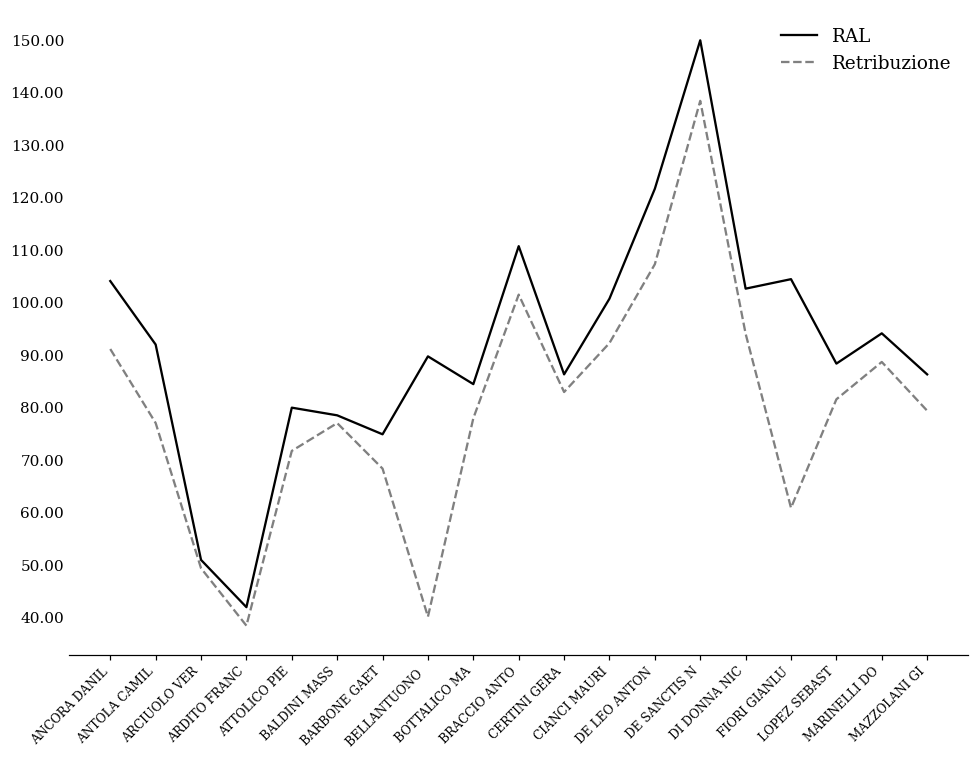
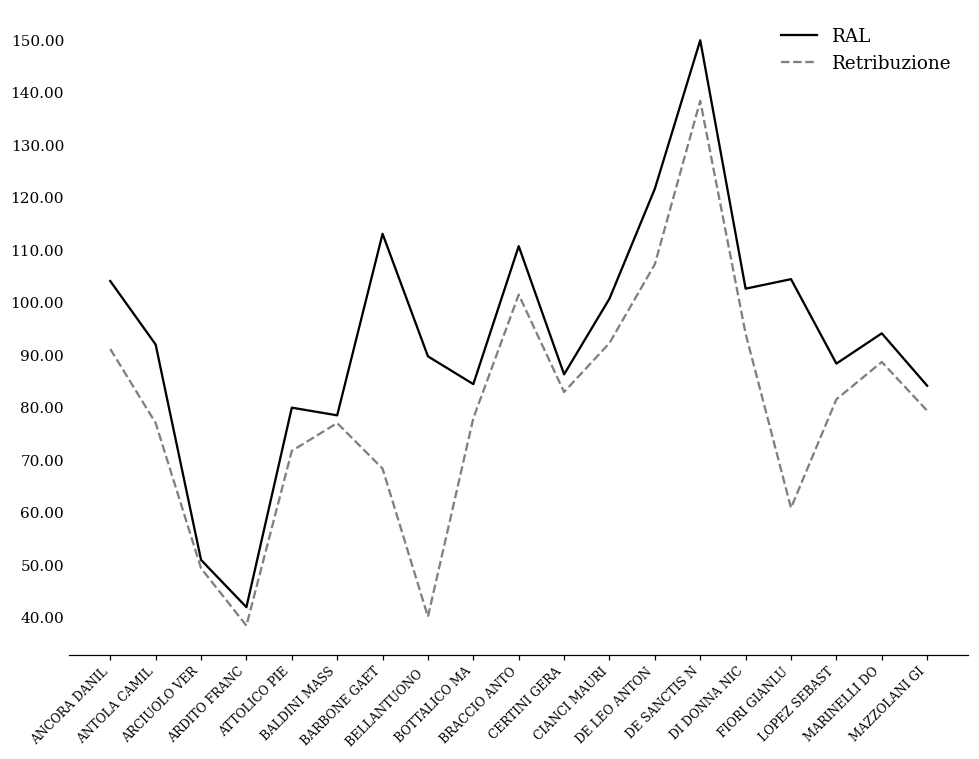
RAL, BARBONE GAET: 75 -> 113
RAL, MAZZOLANI GI: 86 -> 84
